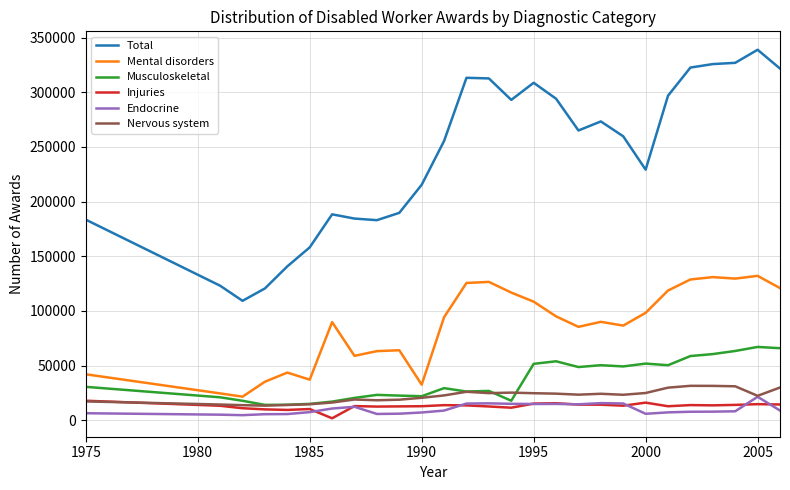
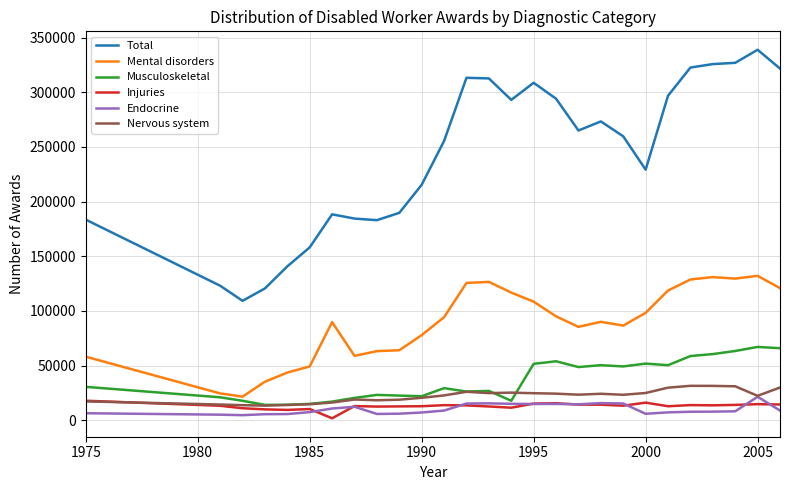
Mental disorders, 1975: 42000 -> 58000
Mental disorders, 1985: 37000 -> 49000
Mental disorders, 1990: 33000 -> 78000
